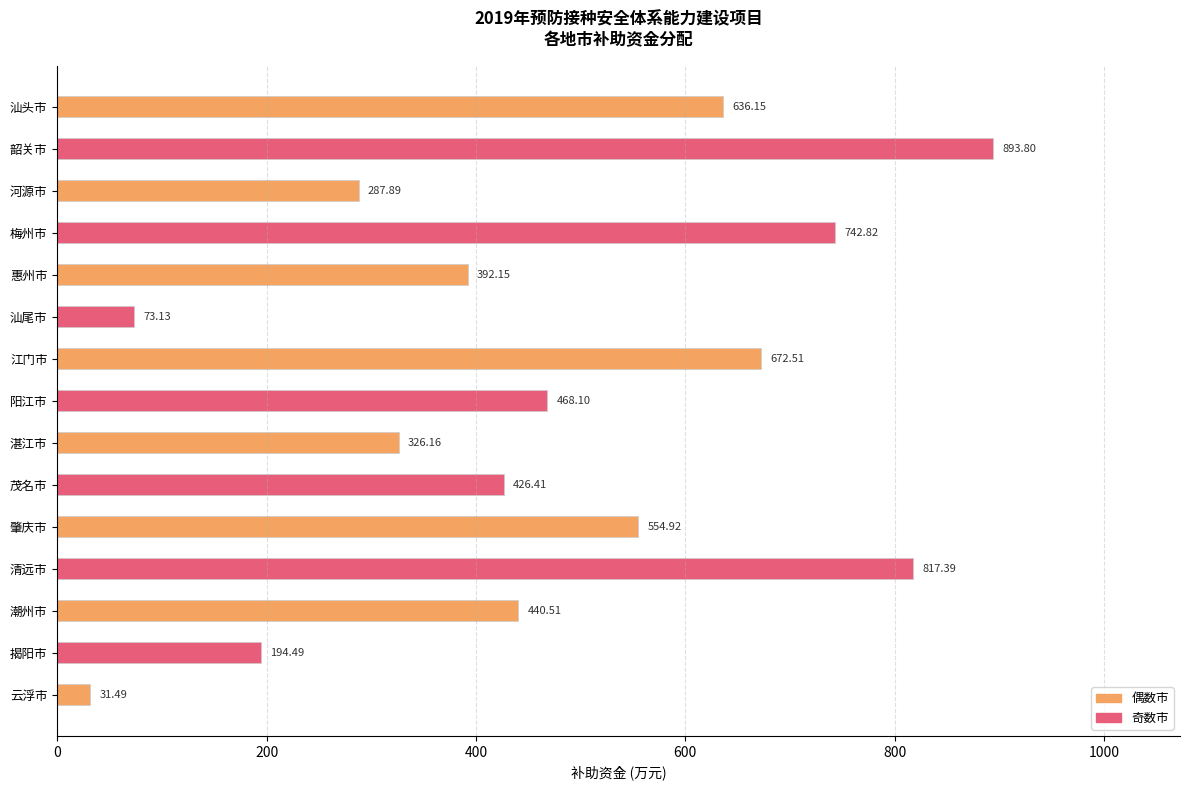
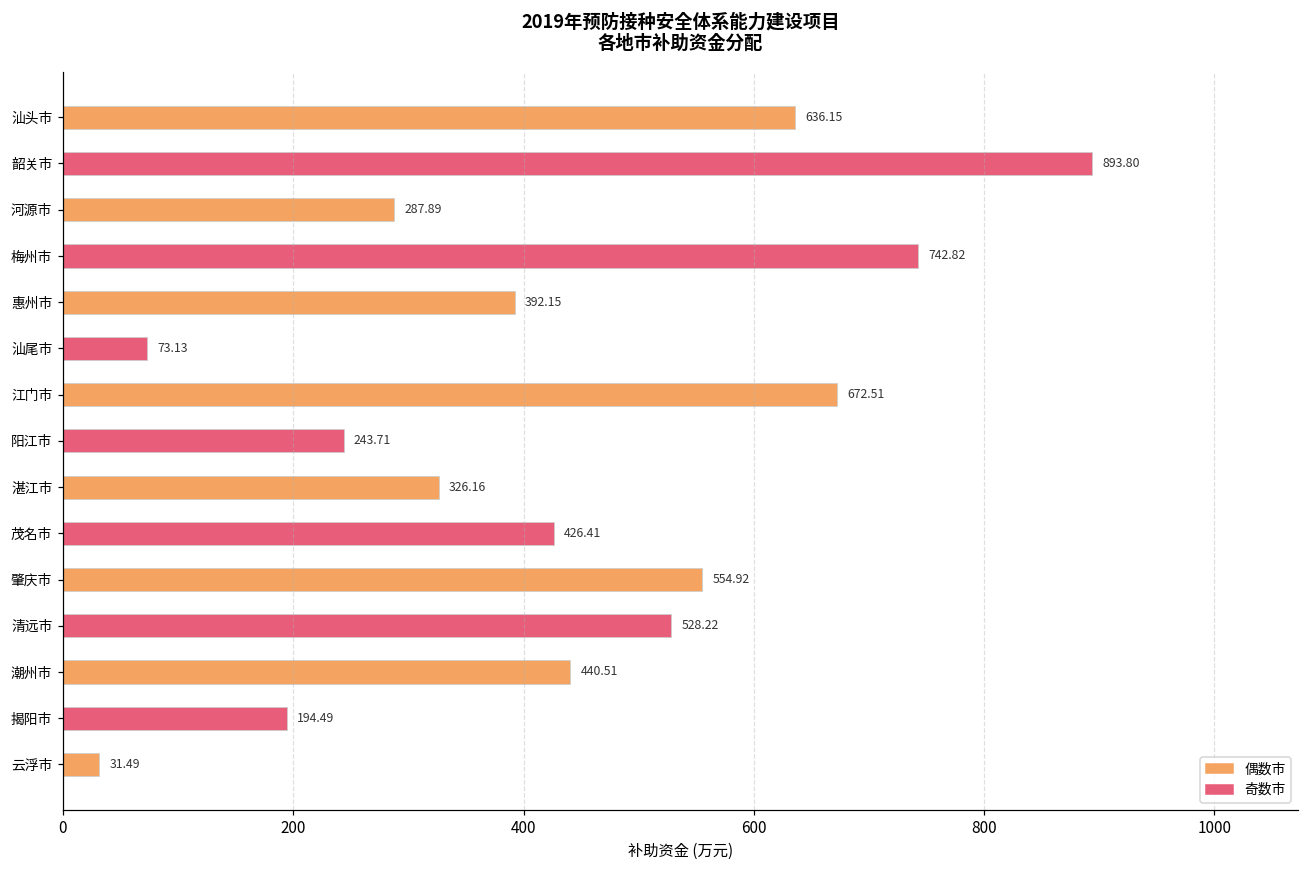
阳江市: 468.10 -> 243.71
清远市: 817.39 -> 528.22
